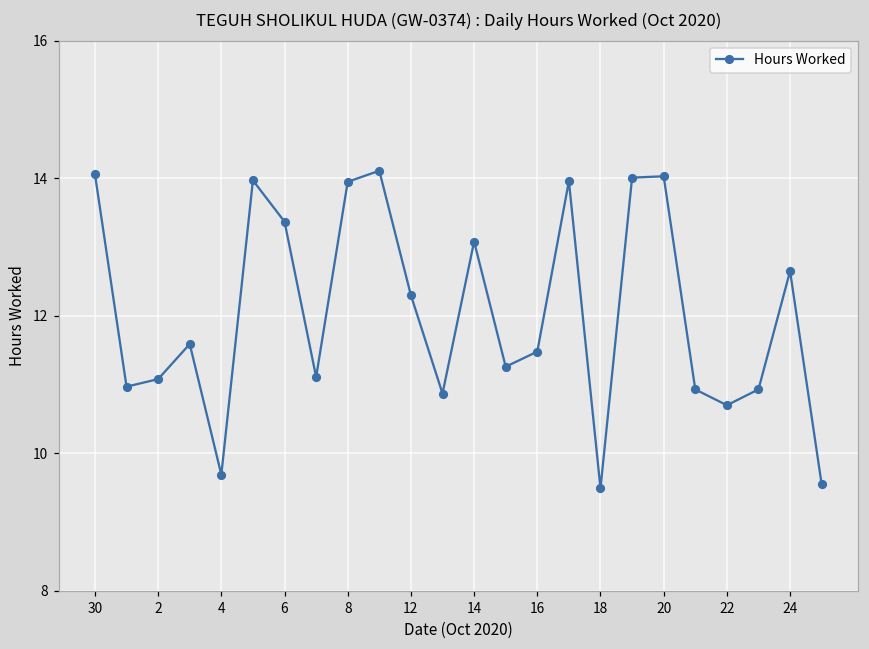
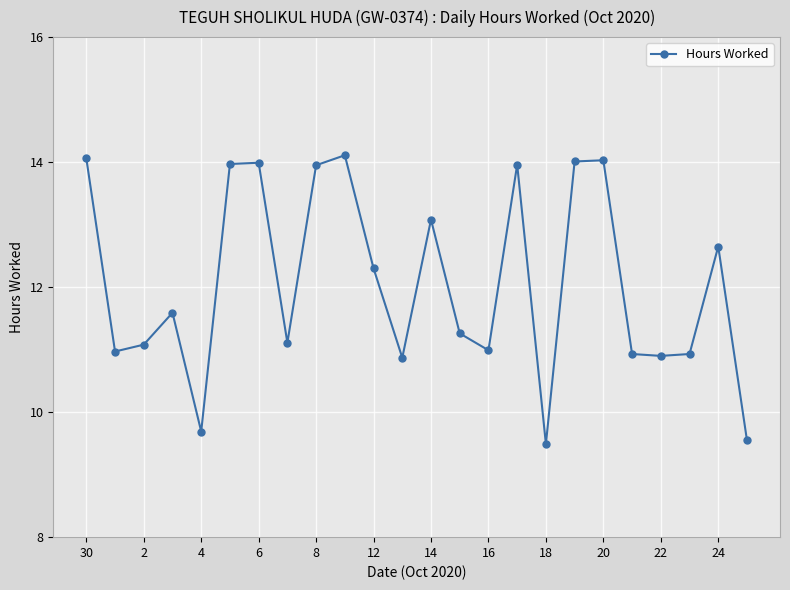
6: 13.4 -> 14.0
16: 11.5 -> 11.0
22: 10.7 -> 10.9
